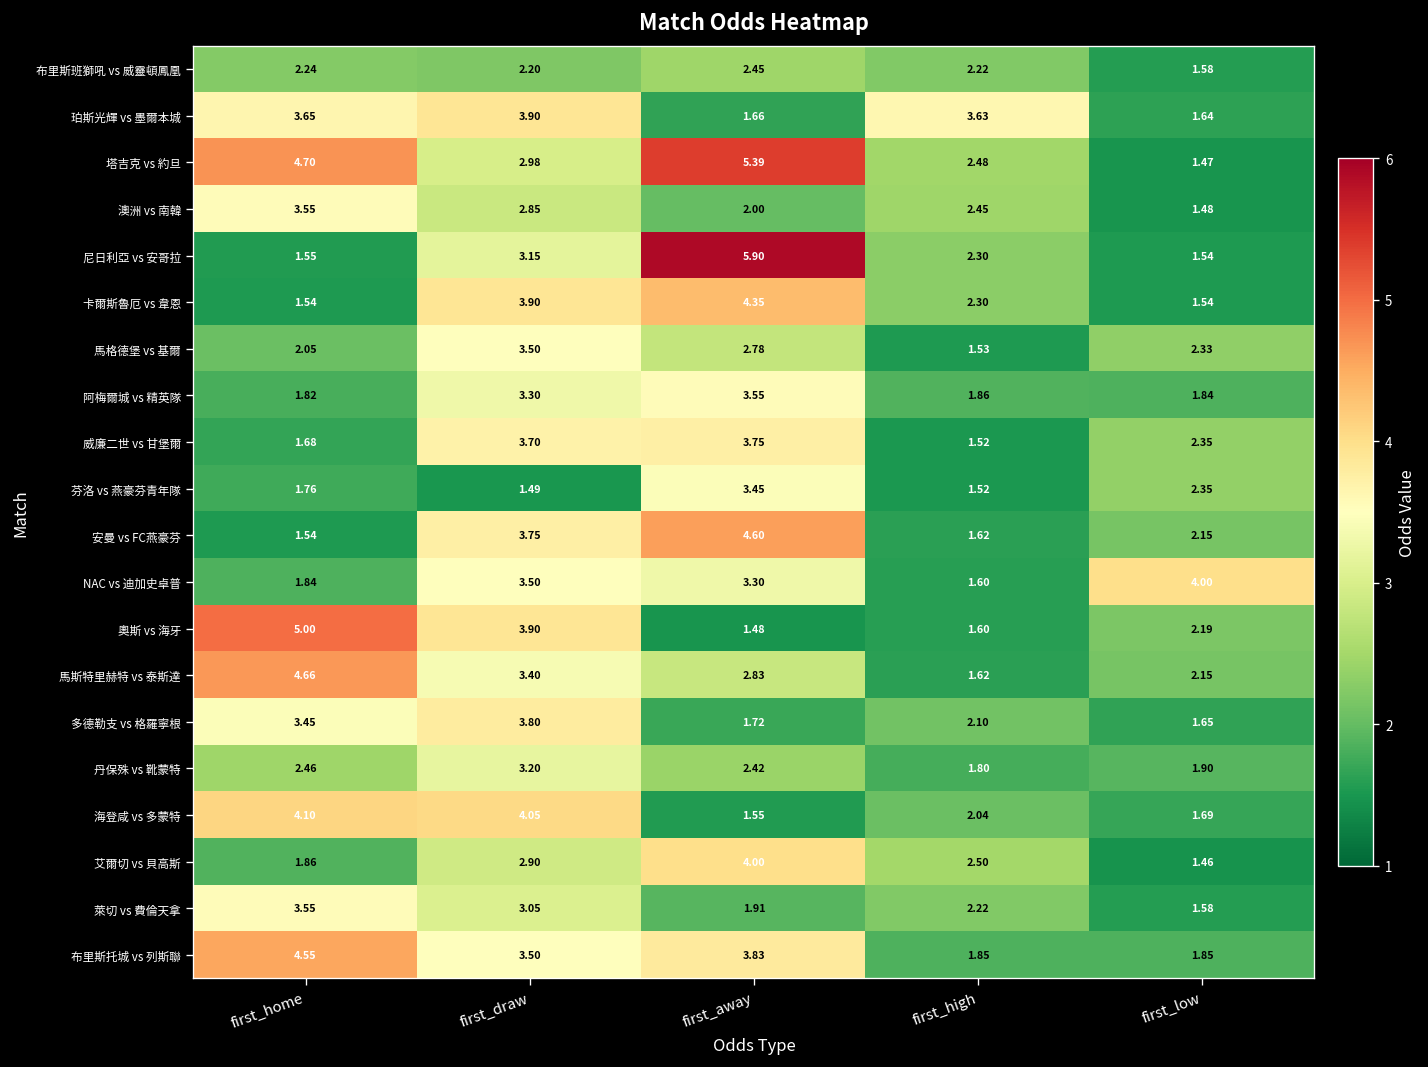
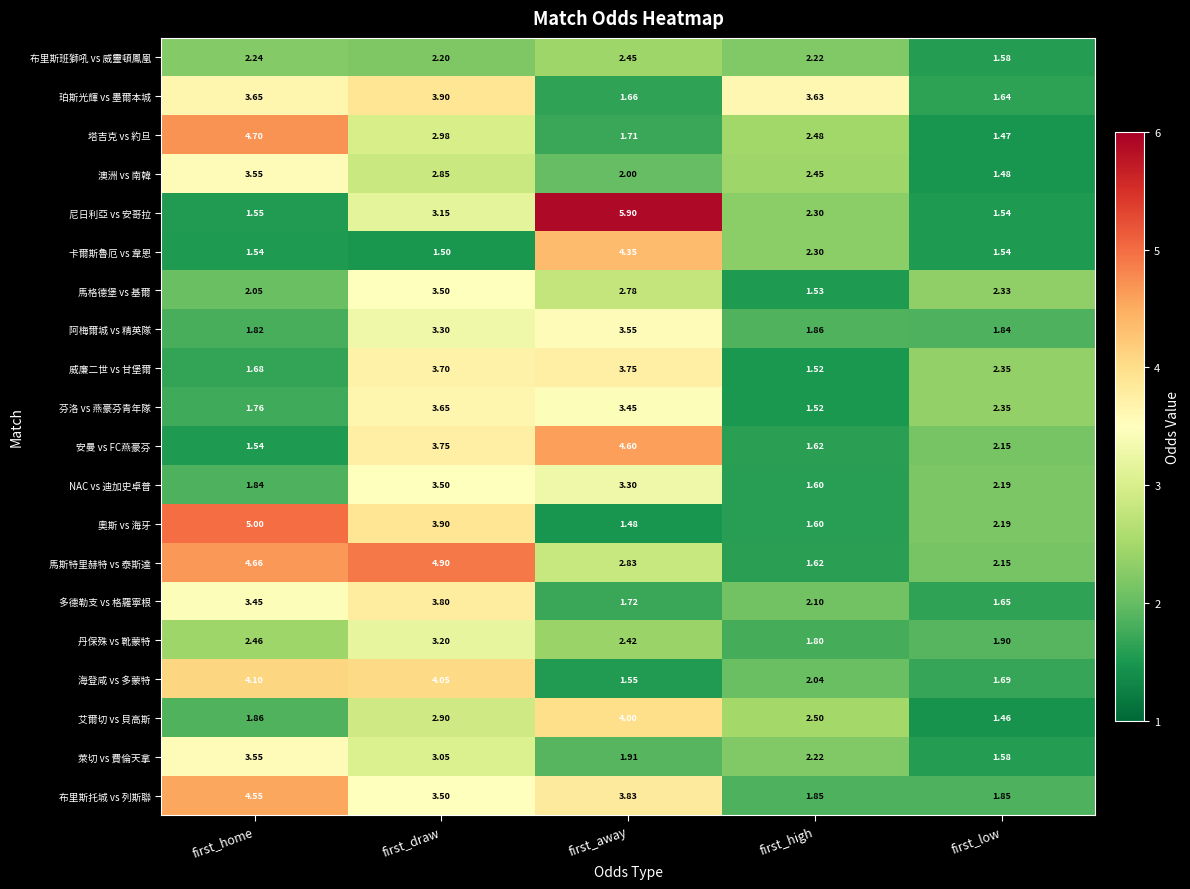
塔吉克 vs 約旦, first_away: 5.39 -> 1.71
卡爾斯魯厄 vs 韋恩, first_draw: 3.90 -> 1.50
芬洛 vs 燕豪芬青年隊, first_draw: 1.49 -> 3.65
NAC vs 迪加史卓普, first_low: 4.00 -> 2.19
馬斯特里赫特 vs 泰斯達, first_draw: 3.40 -> 4.90
